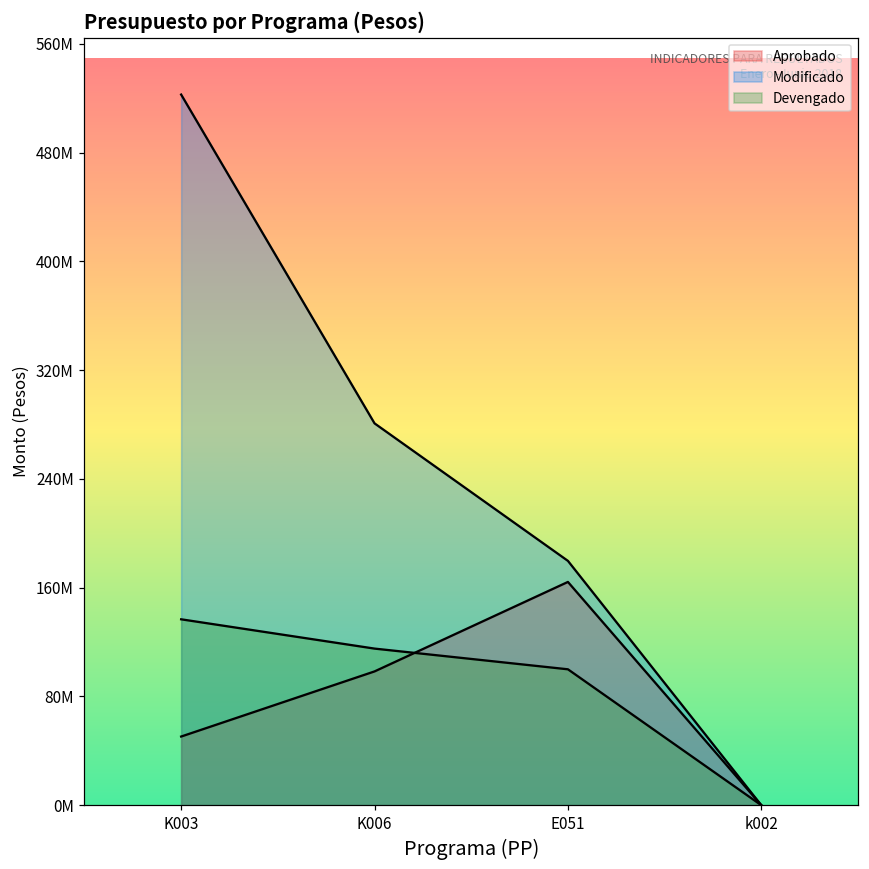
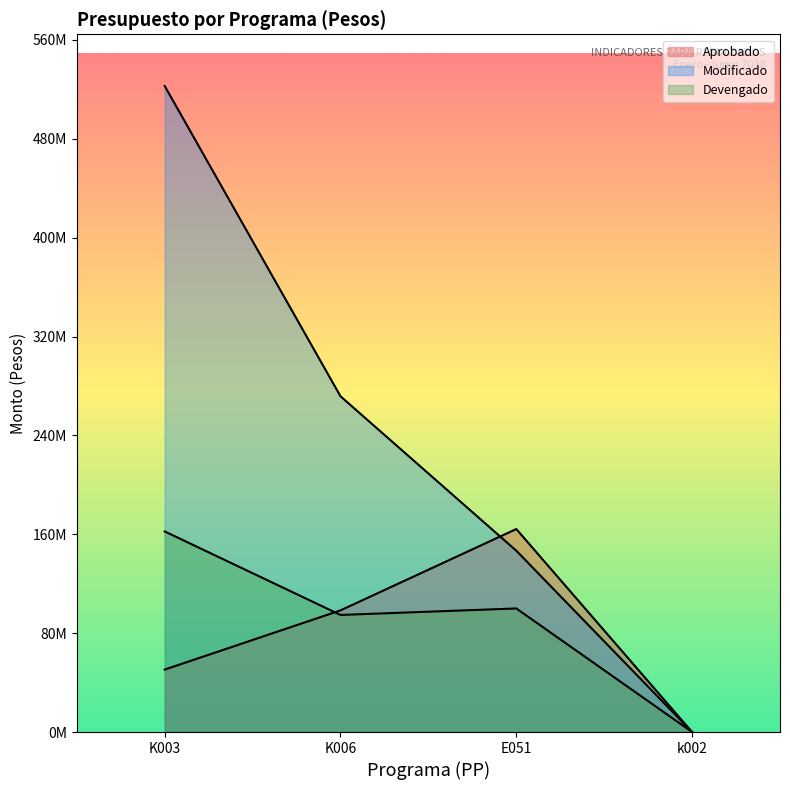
Devengado, K003: 137000000 -> 162000000
Modificado, K006: 281000000 -> 272000000
Devengado, K006: 115000000 -> 95000000
Modificado, E051: 180000000 -> 147000000
